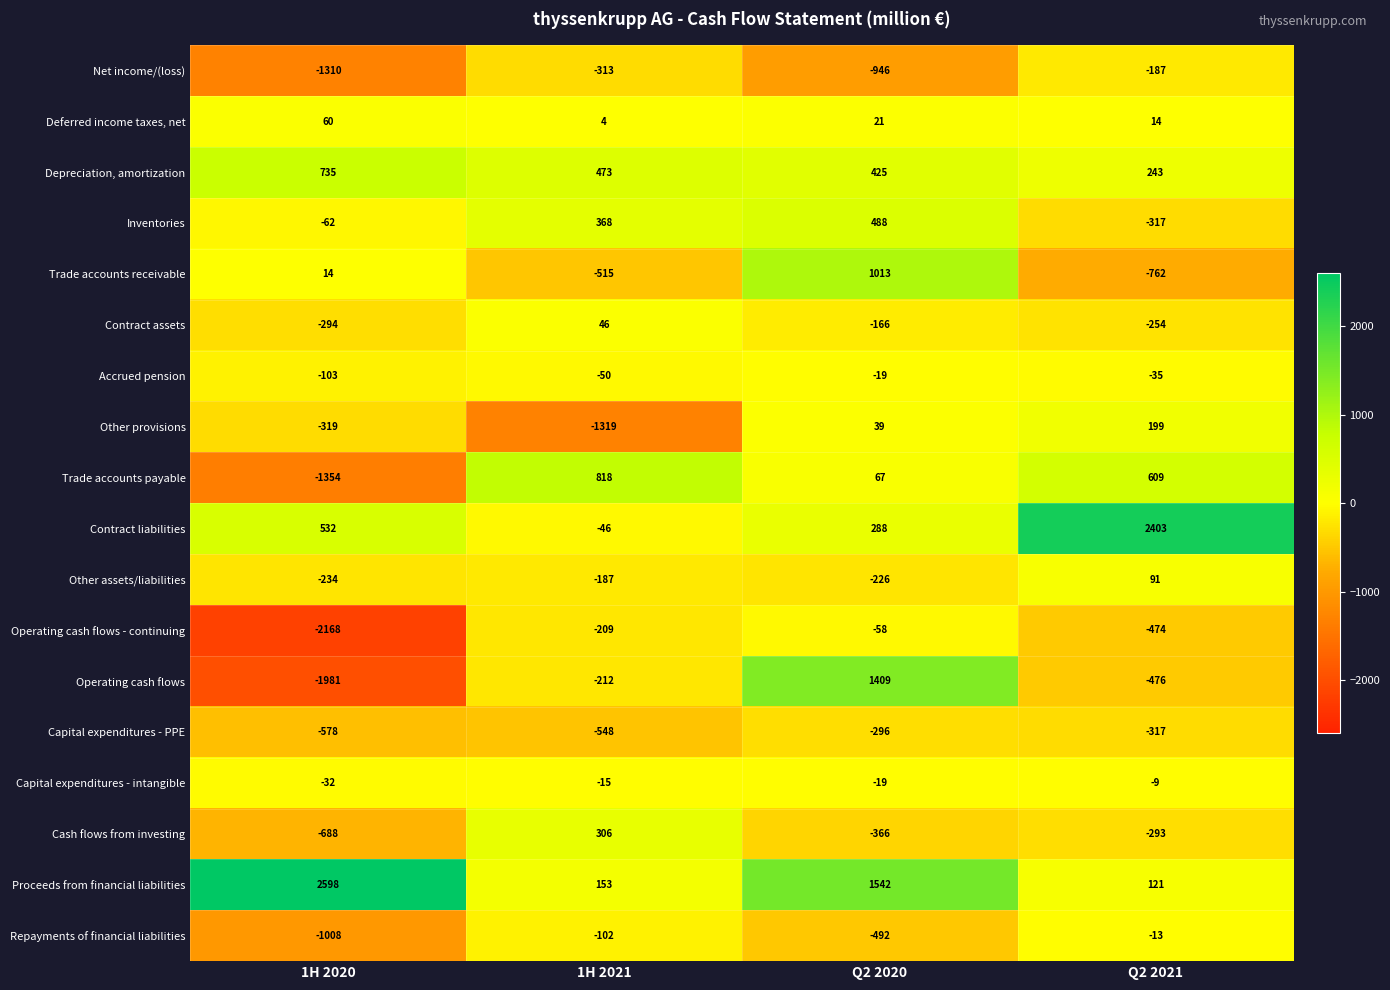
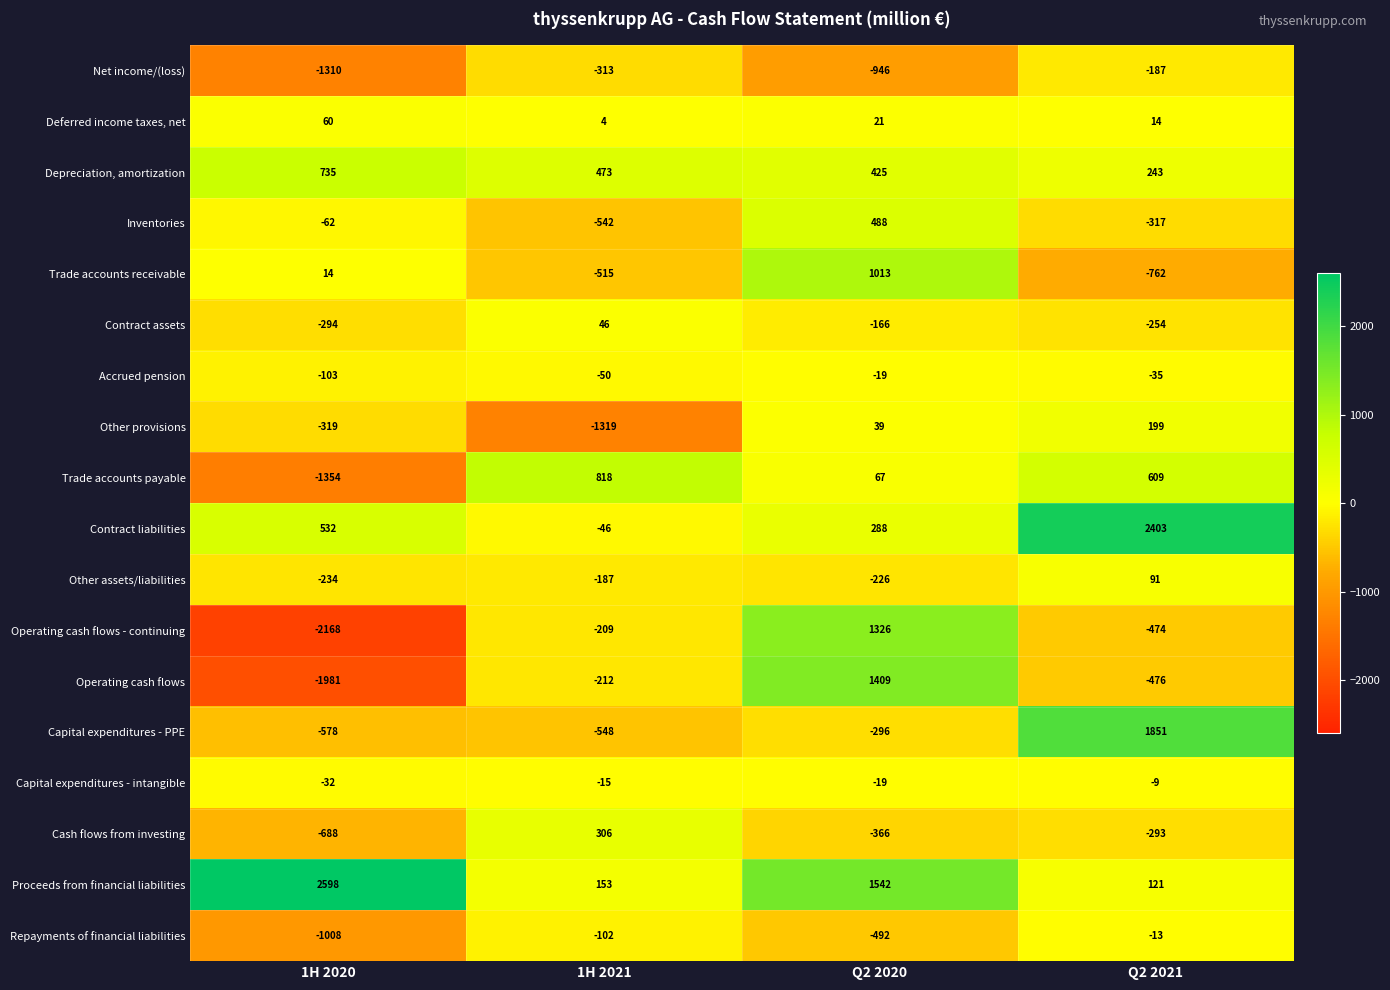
Inventories, 1H 2021: 368 -> -542
Operating cash flows - continuing, Q2 2020: -58 -> 1326
Capital expenditures - PPE, Q2 2021: -317 -> 1851
